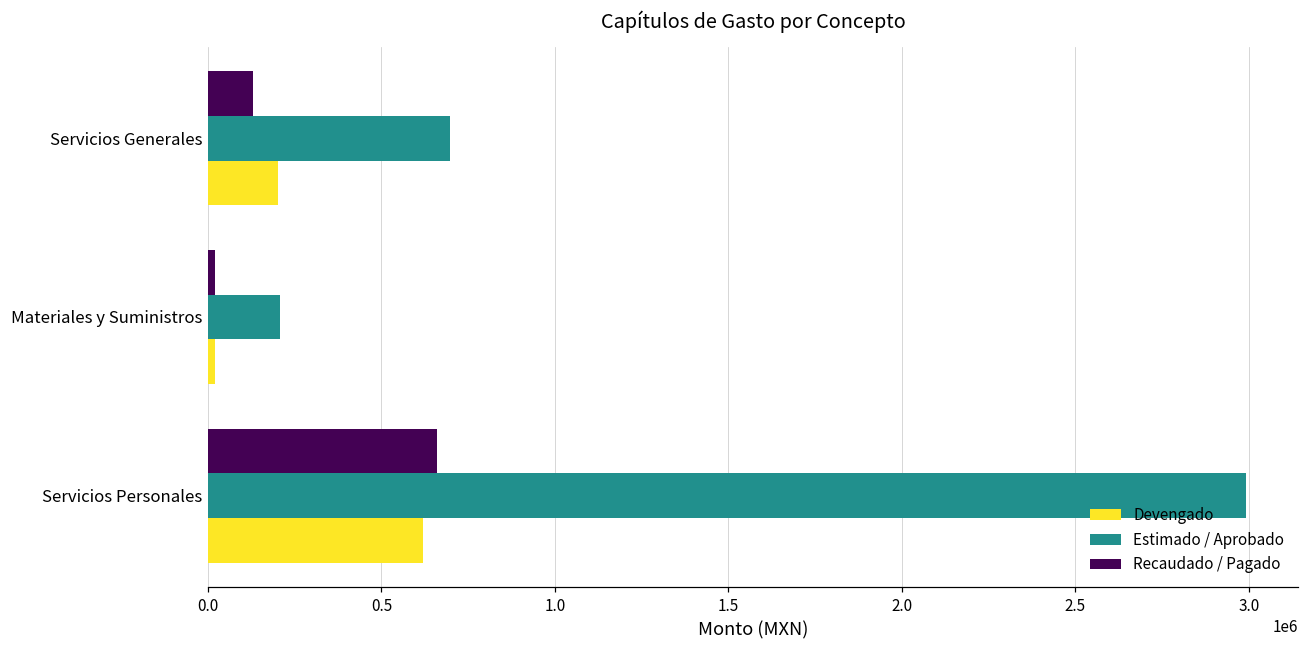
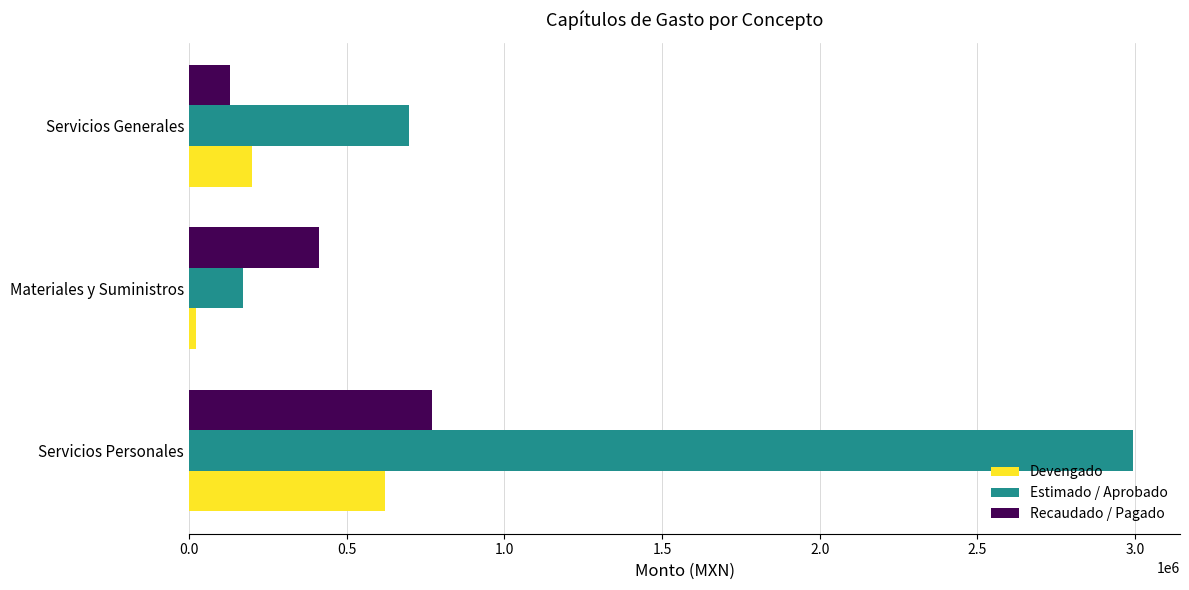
Recaudado / Pagado, Materiales y Suministros: 20000 -> 410000
Estimado / Aprobado, Materiales y Suministros: 210000 -> 170000
Recaudado / Pagado, Servicios Personales: 660000 -> 770000
